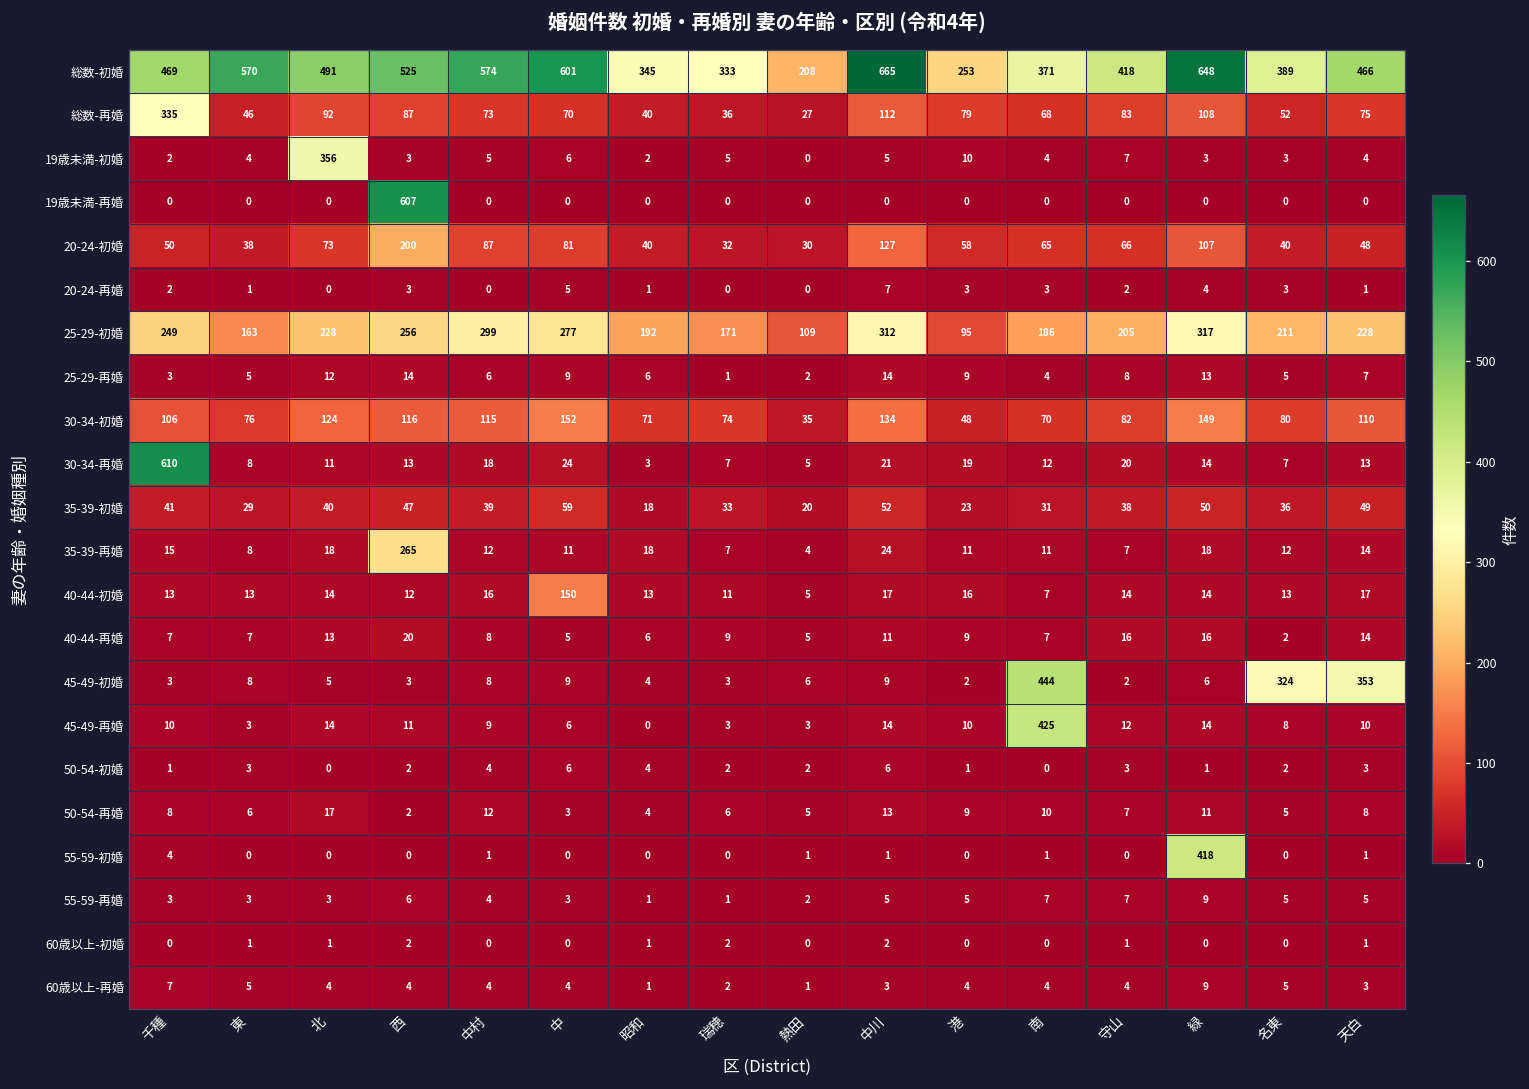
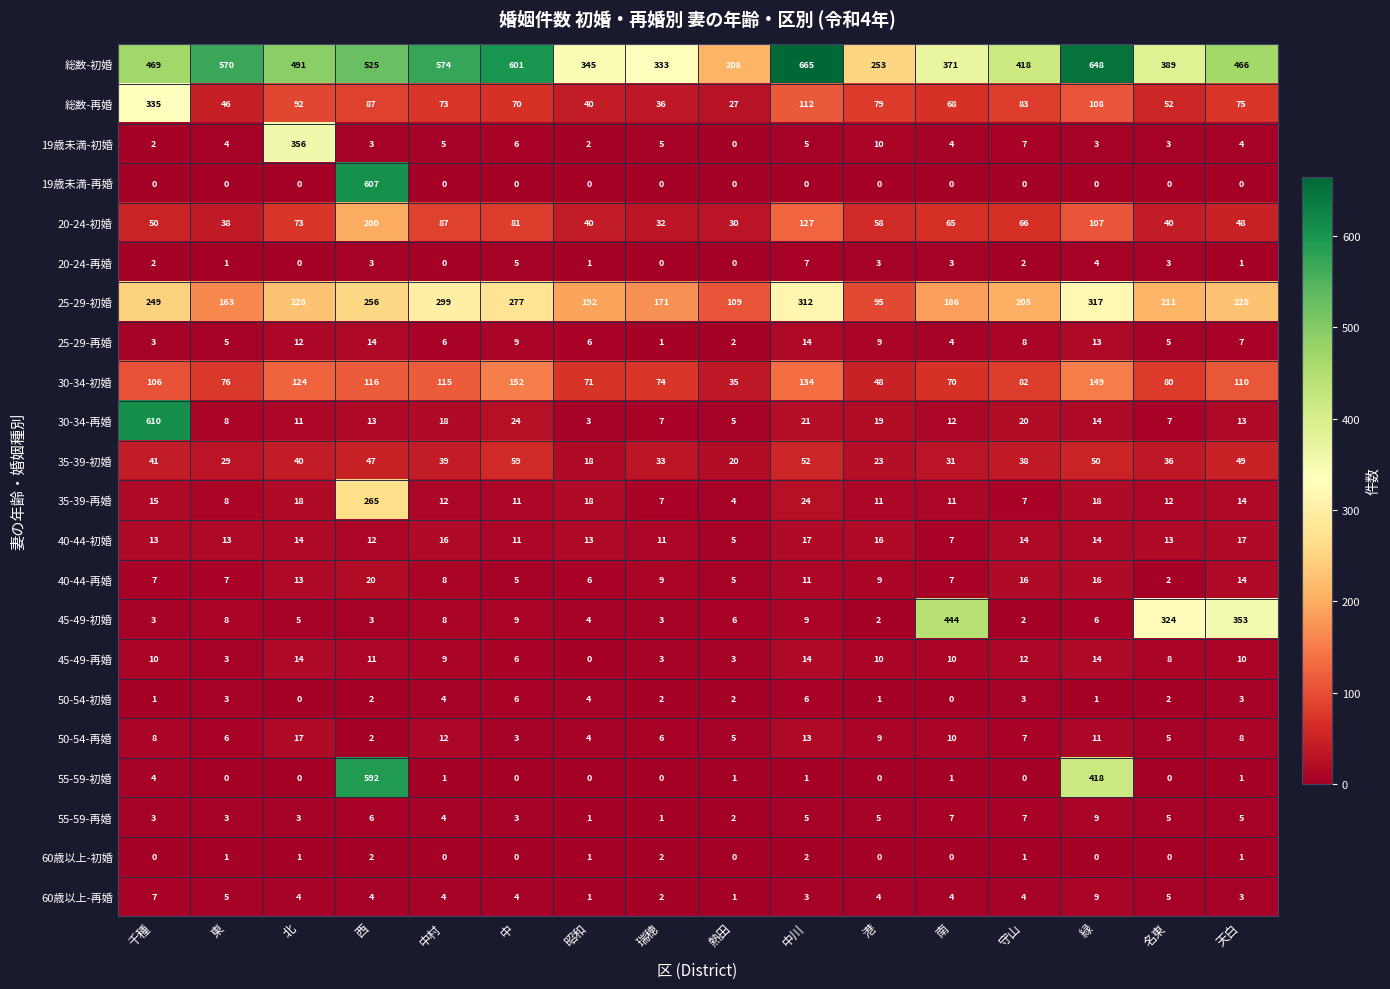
40-44-初婚, 中: 150 -> 11
45-49-再婚, 南: 425 -> 10
55-59-初婚, 西: 0 -> 592
